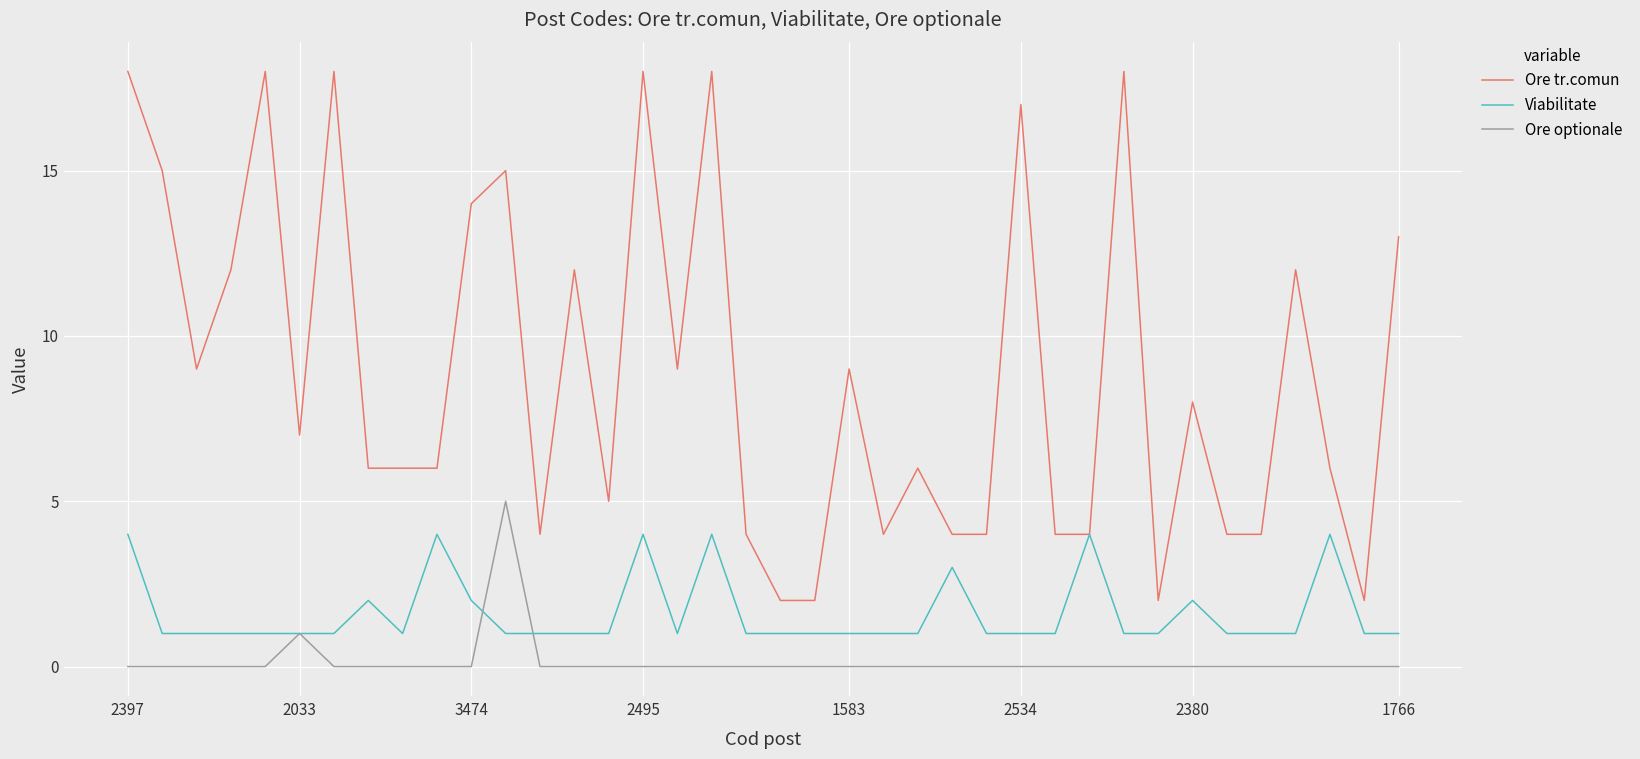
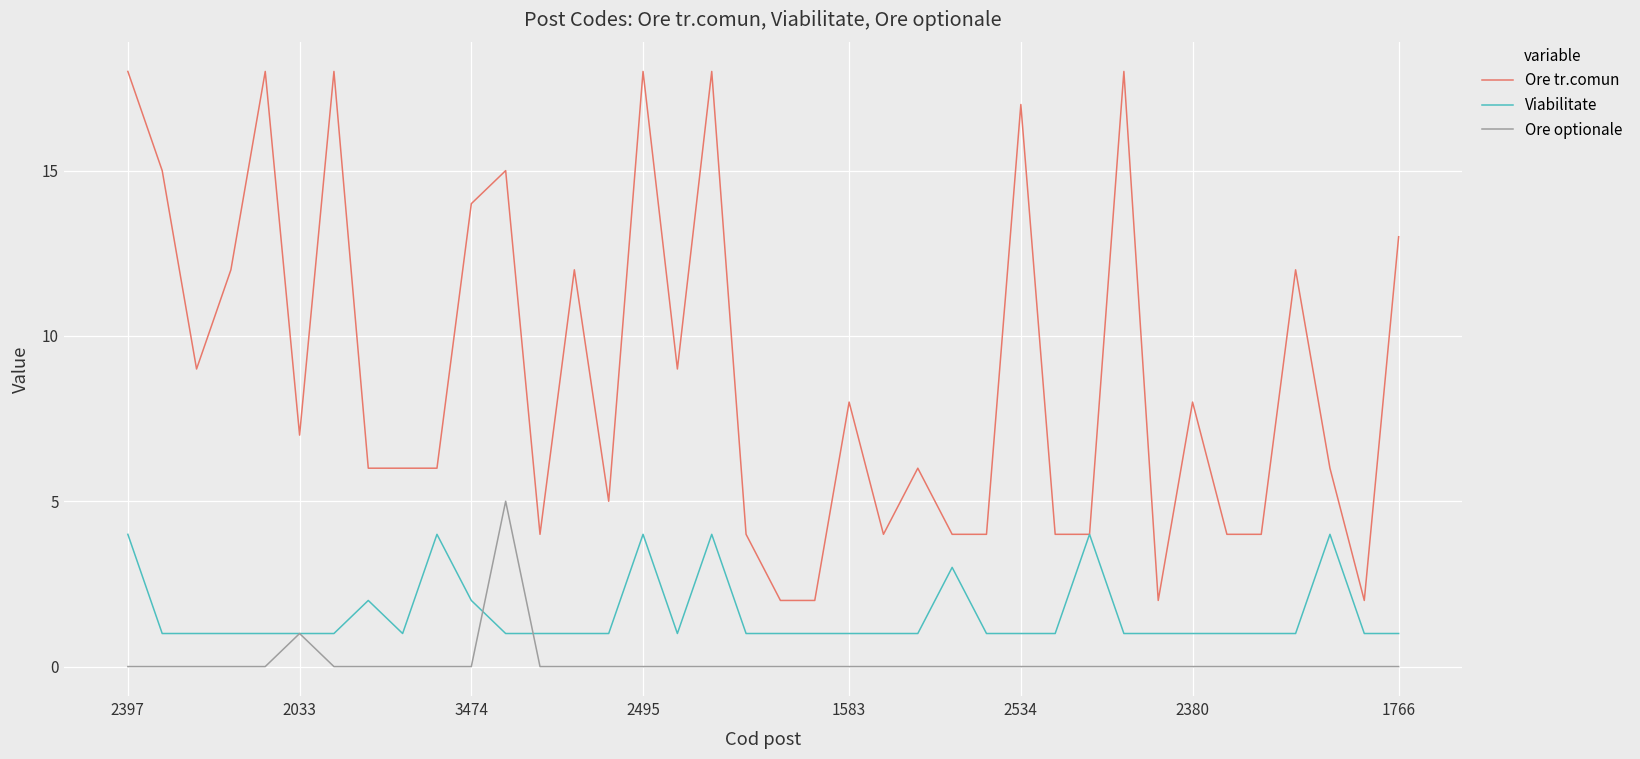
Ore tr.comun, 1583: 9 -> 8
Viabilitate, 2380: 2 -> 1
